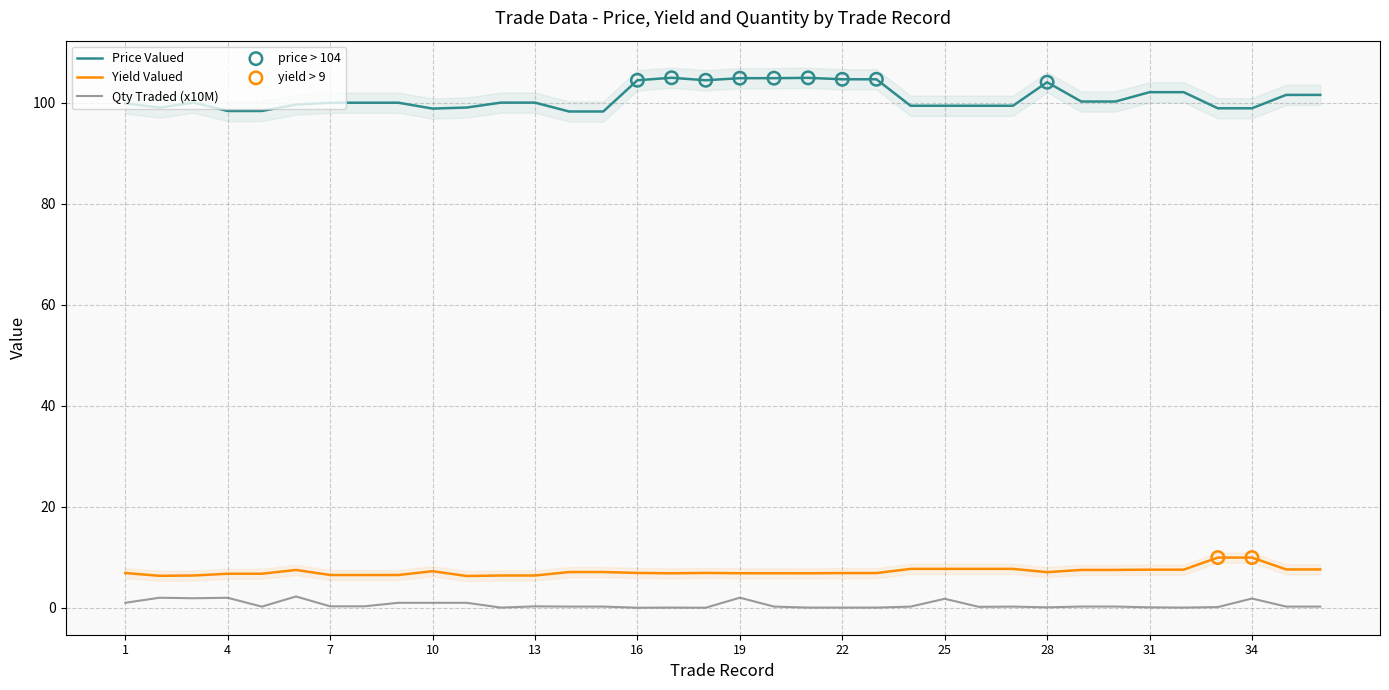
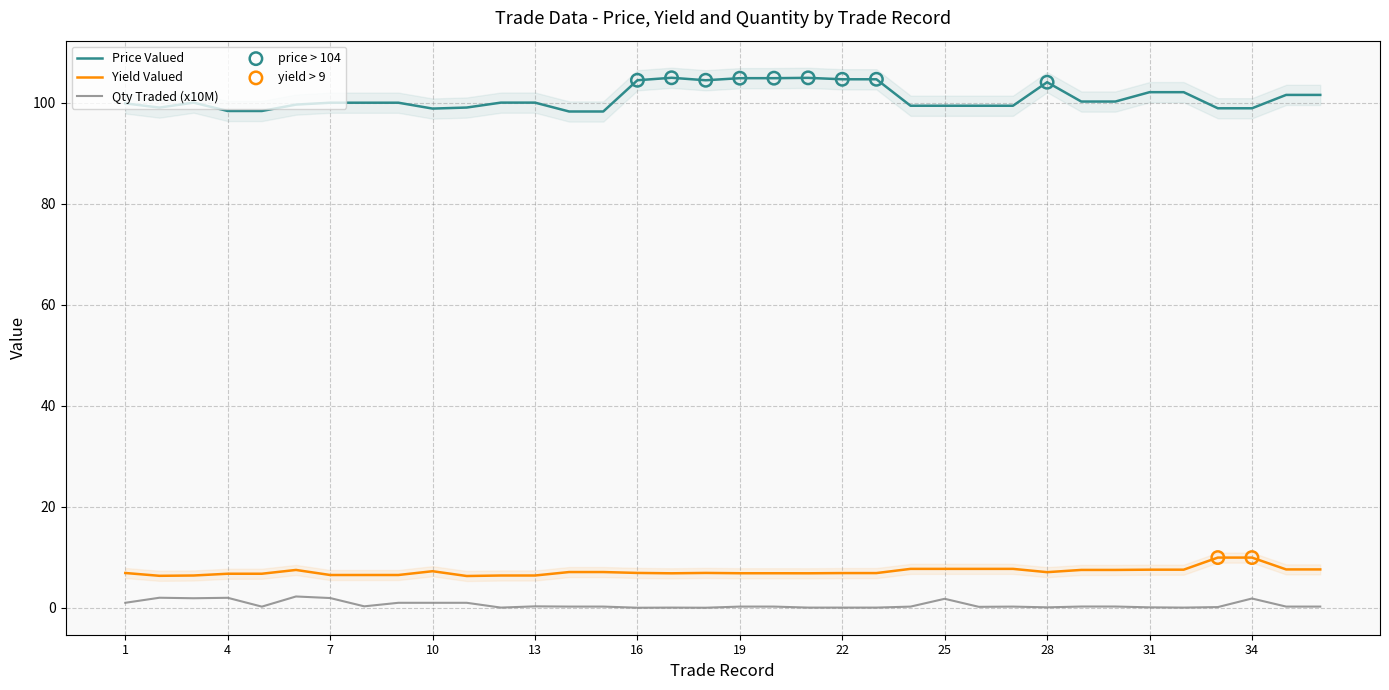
Qty Traded (x10M), 7: 0 -> 2
Qty Traded (x10M), 19: 2 -> 0
